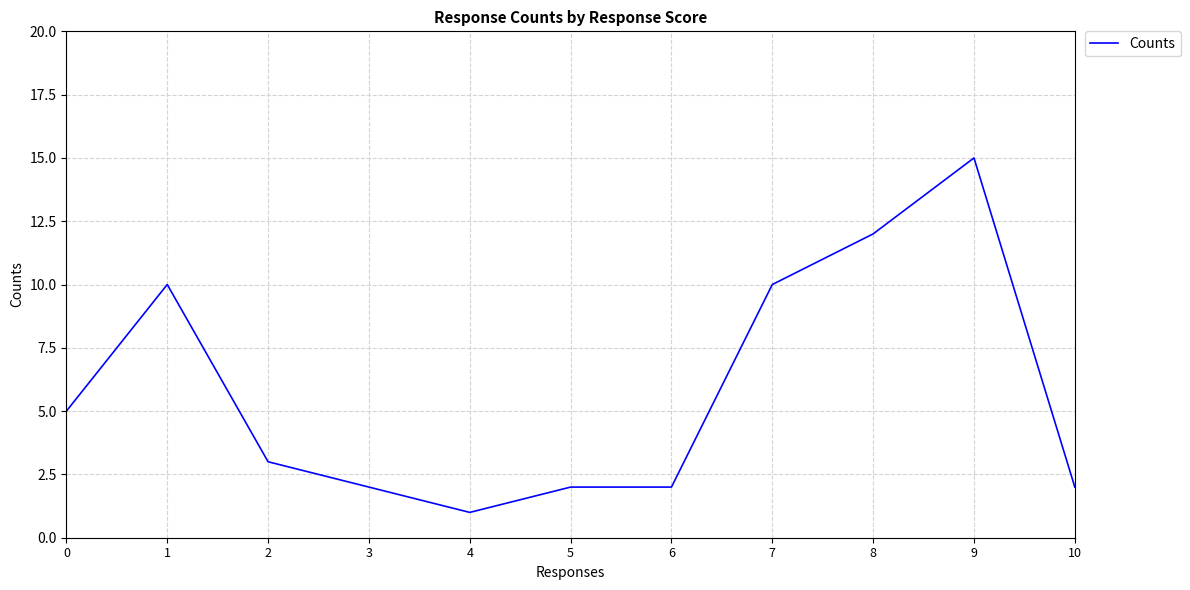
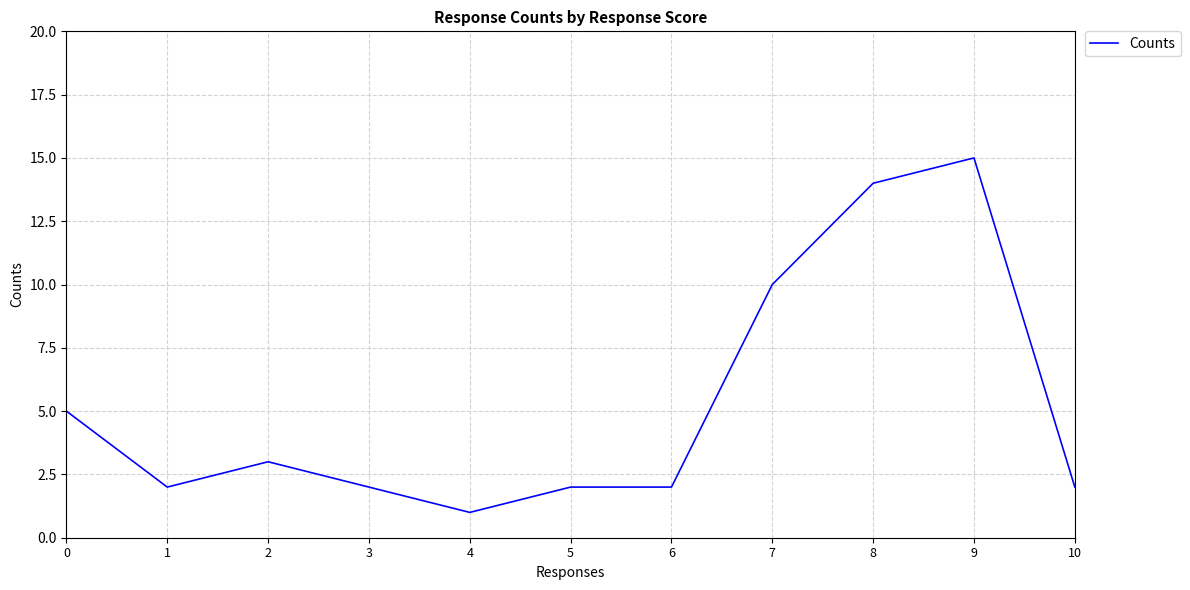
1: 10 -> 2
8: 12 -> 14
